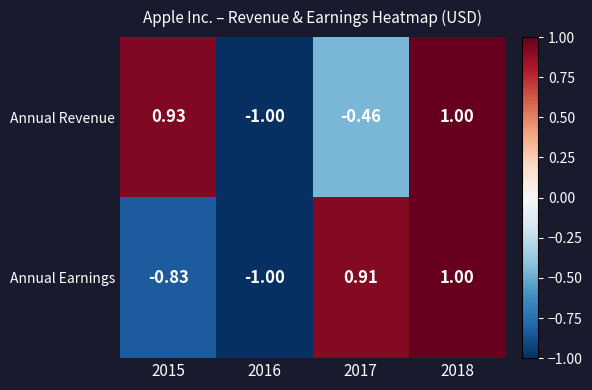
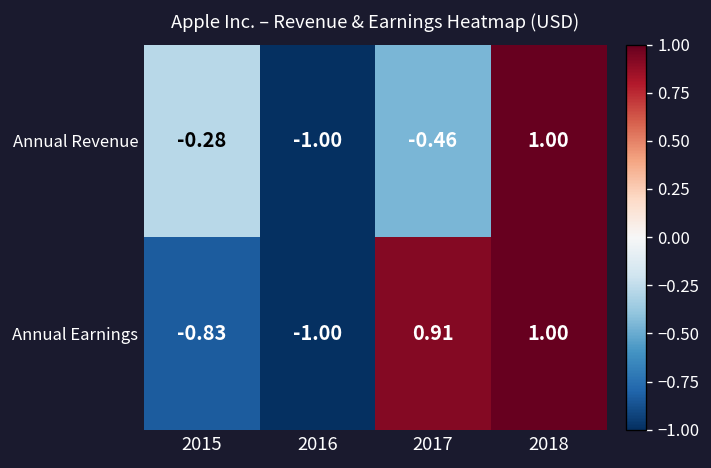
Annual Revenue, 2015: 0.93 -> -0.28
